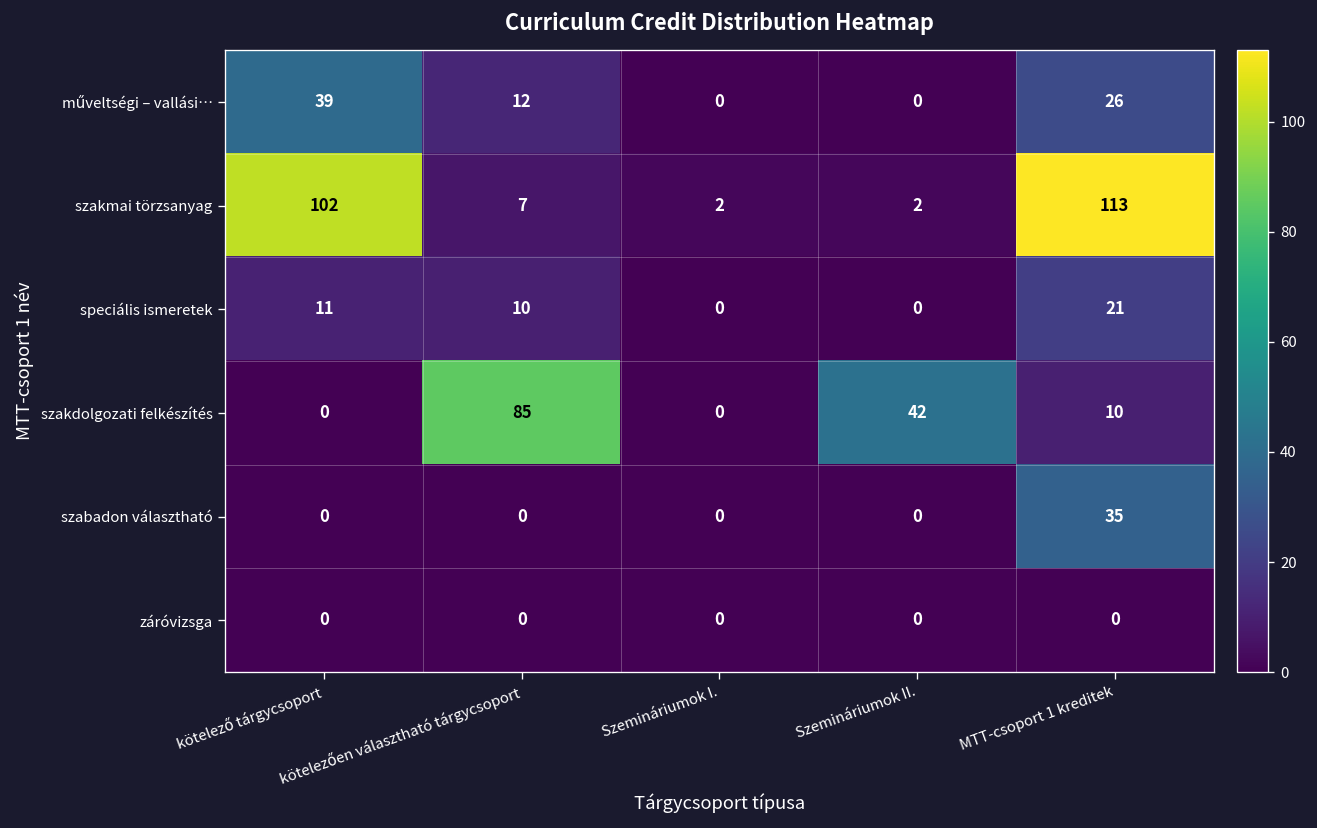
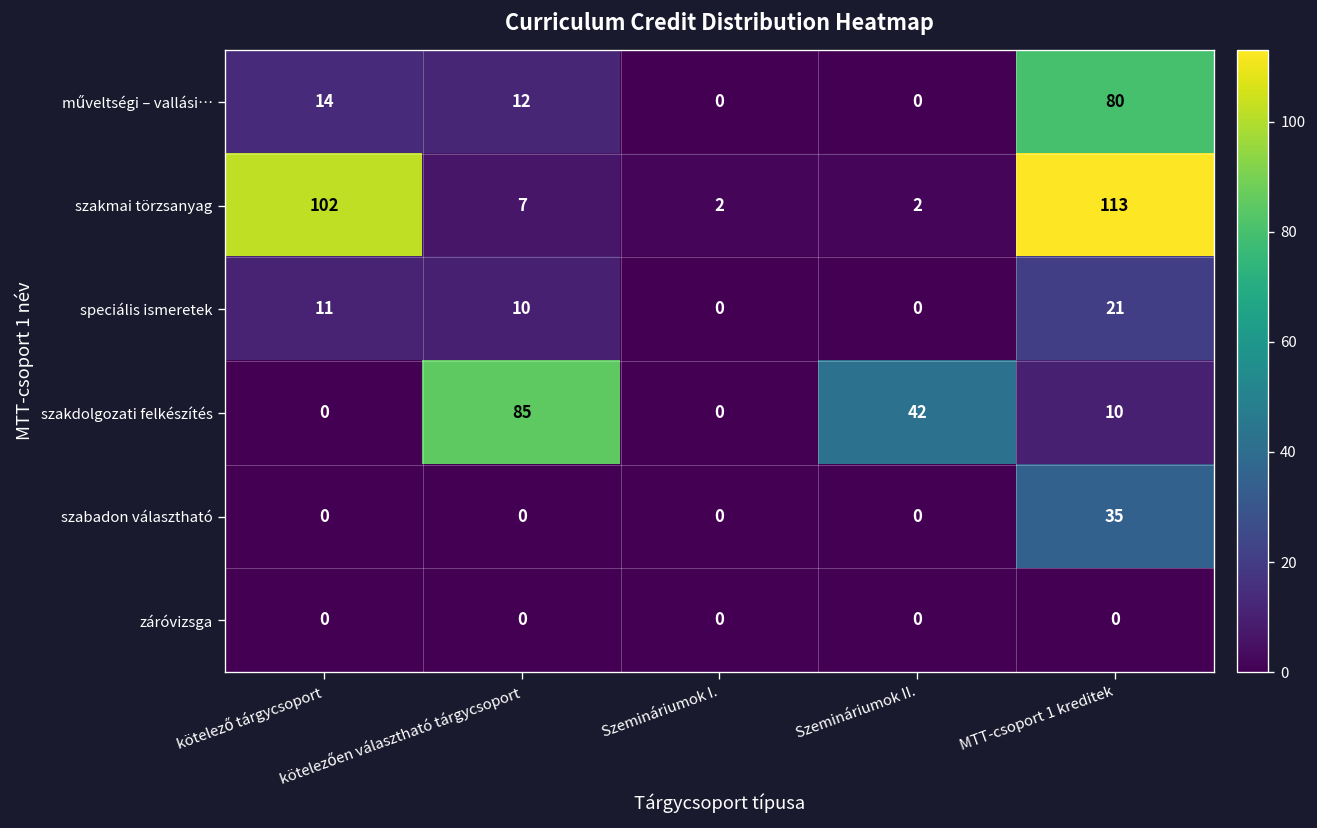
műveltségi – vallási…, kötelező tárgycsoport: 39 -> 14
műveltségi – vallási…, MTT-csoport 1 kreditek: 26 -> 80
